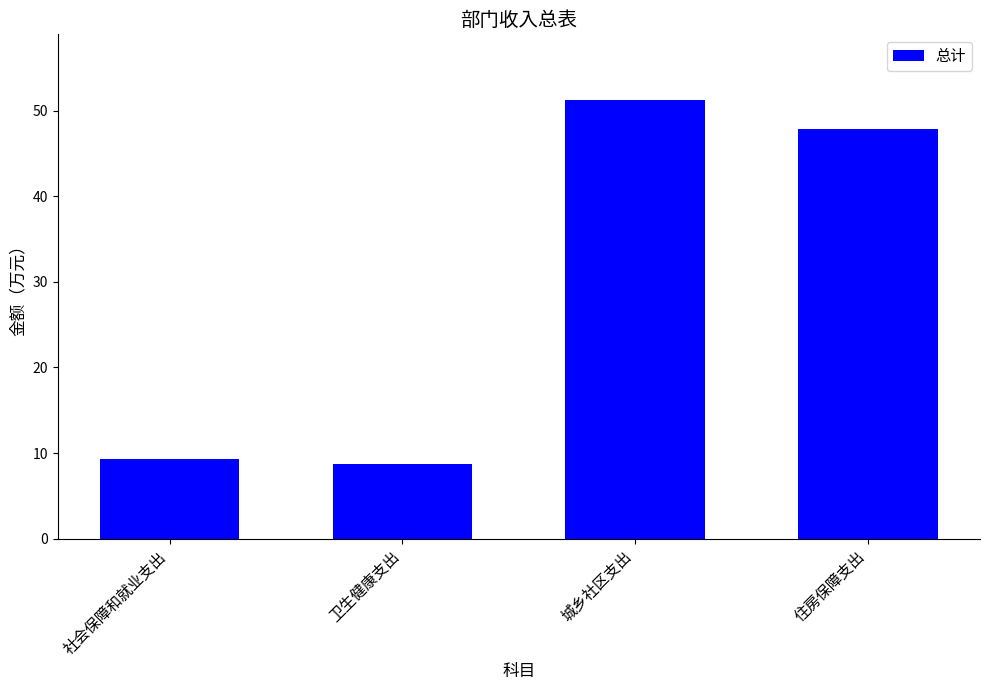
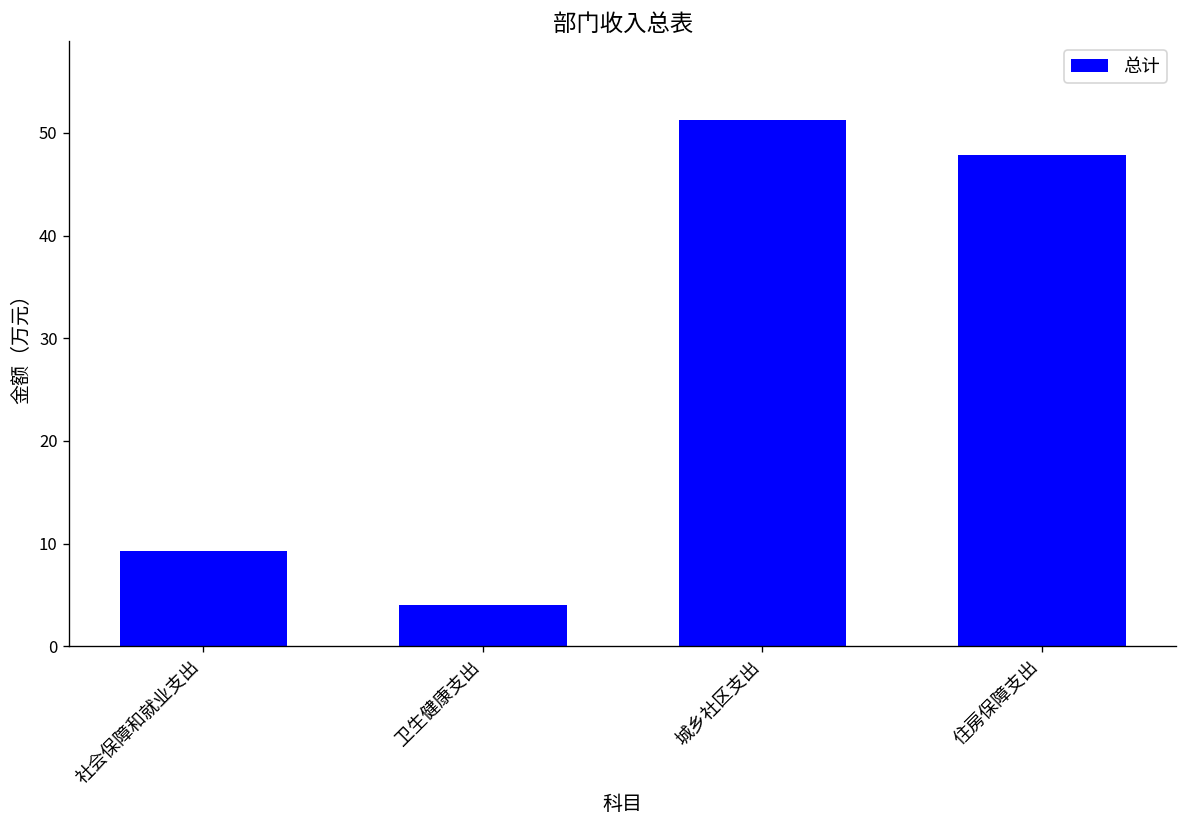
卫生健康支出: 9 -> 4
